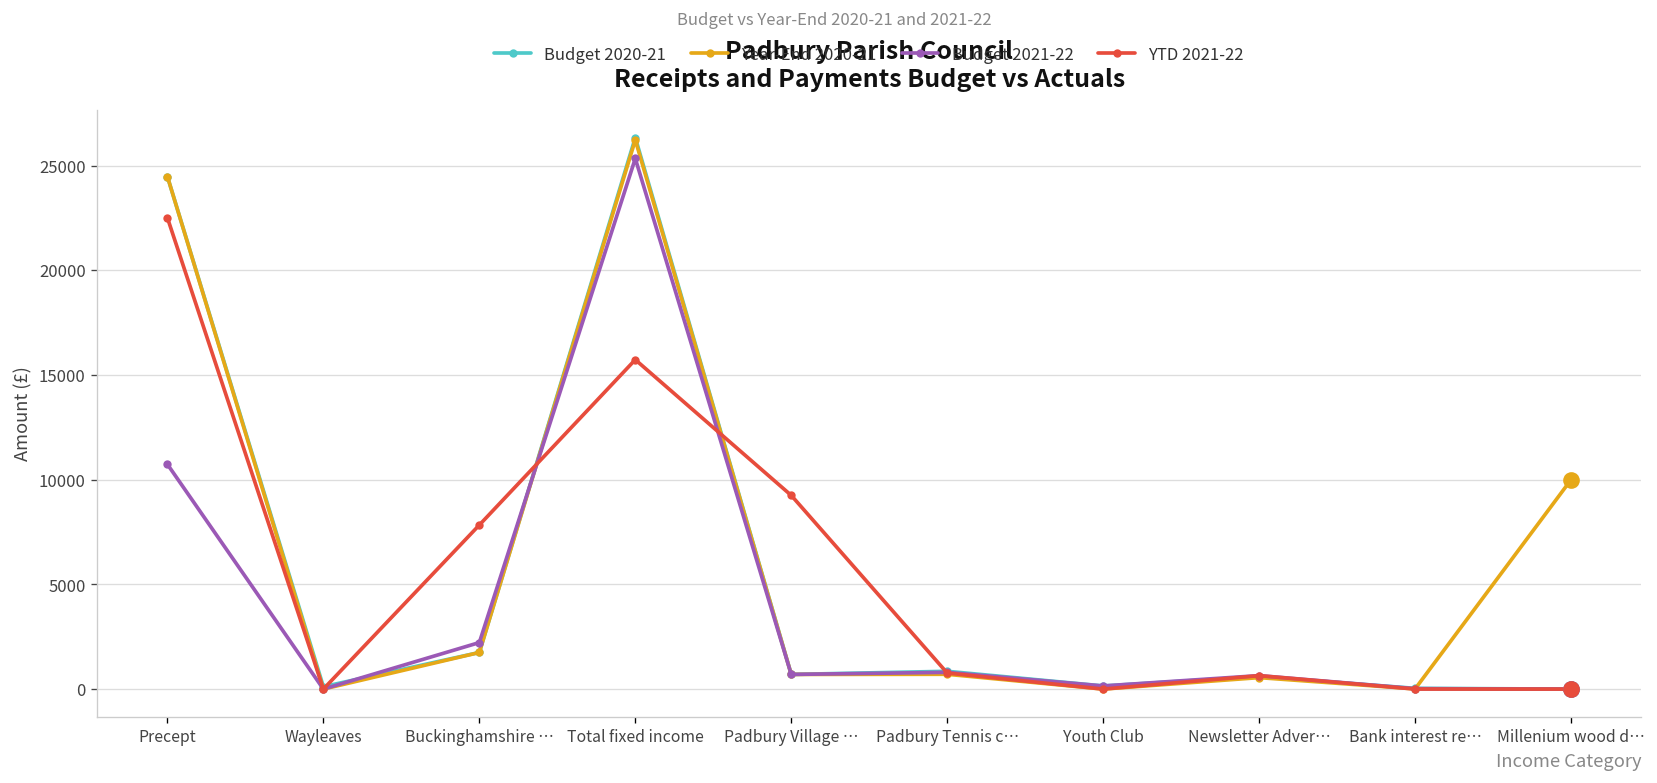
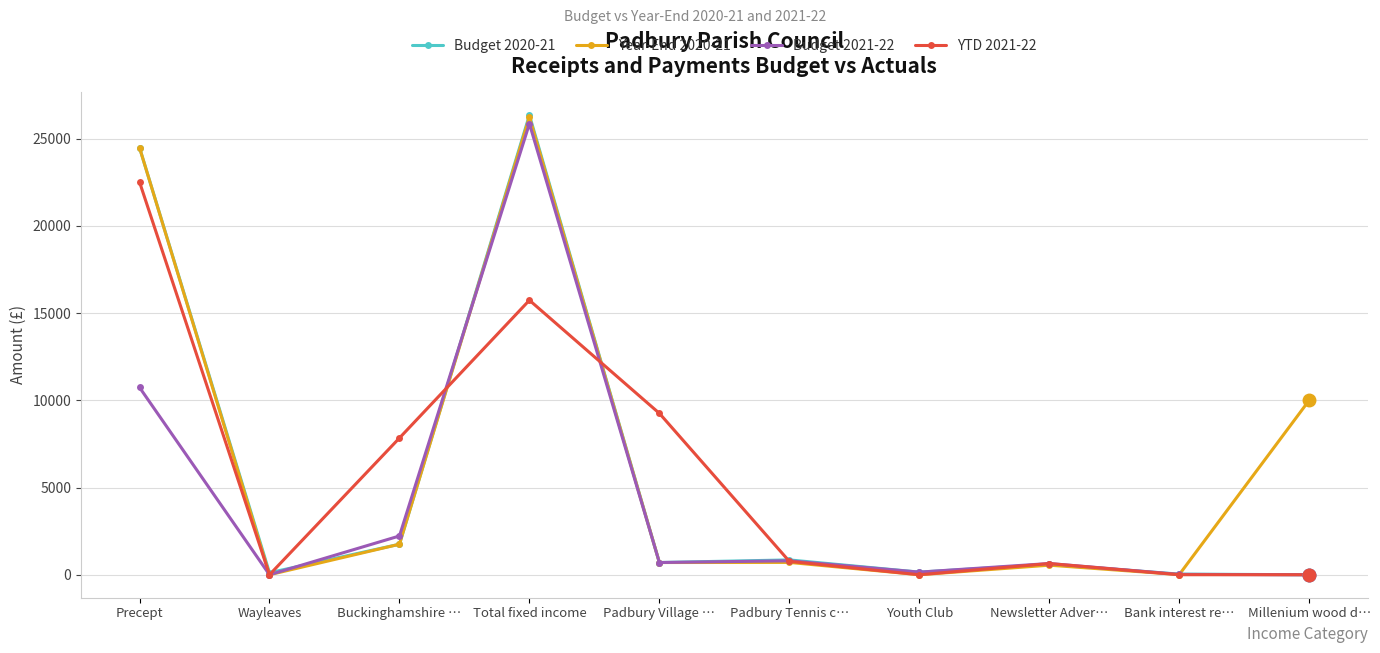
Budget 2021-22, Total fixed income: 25300 -> 25900
